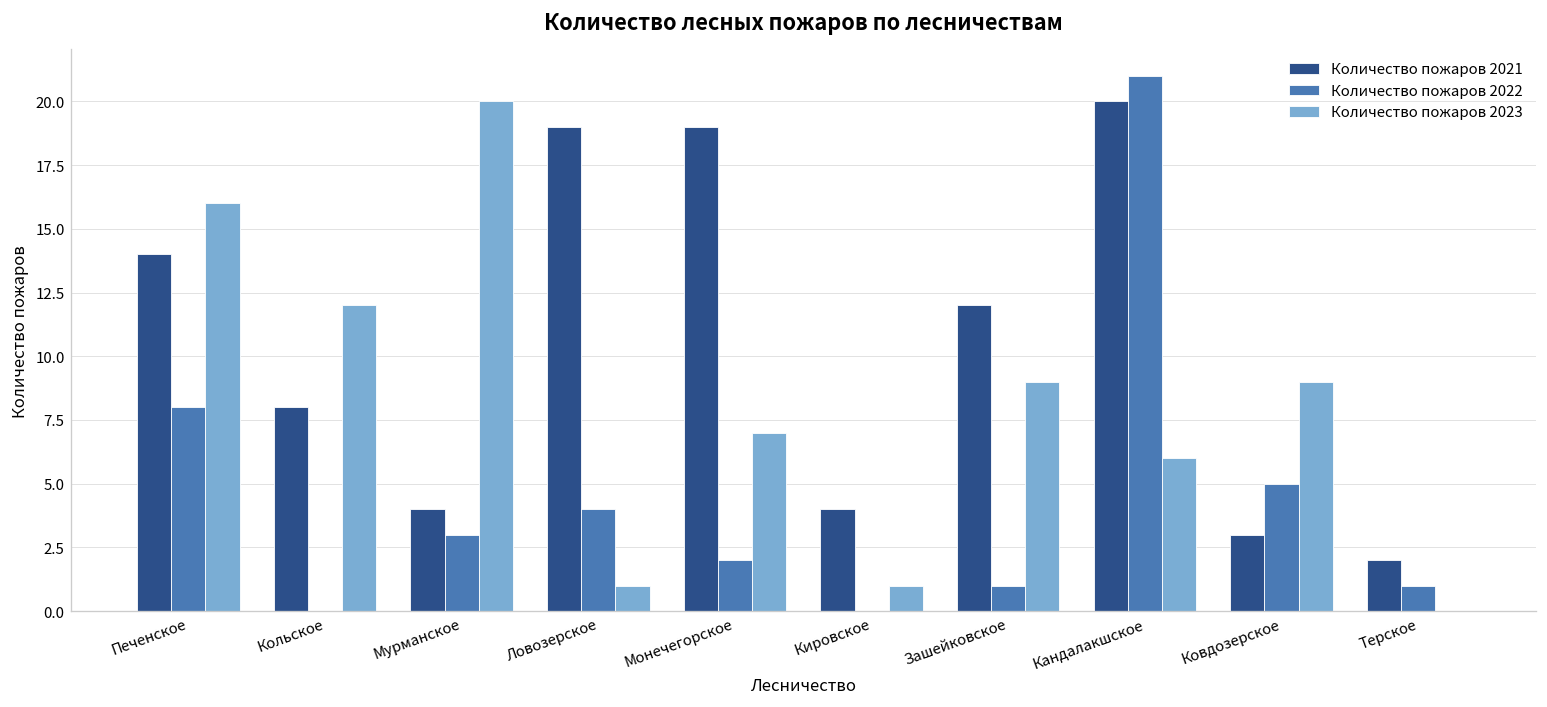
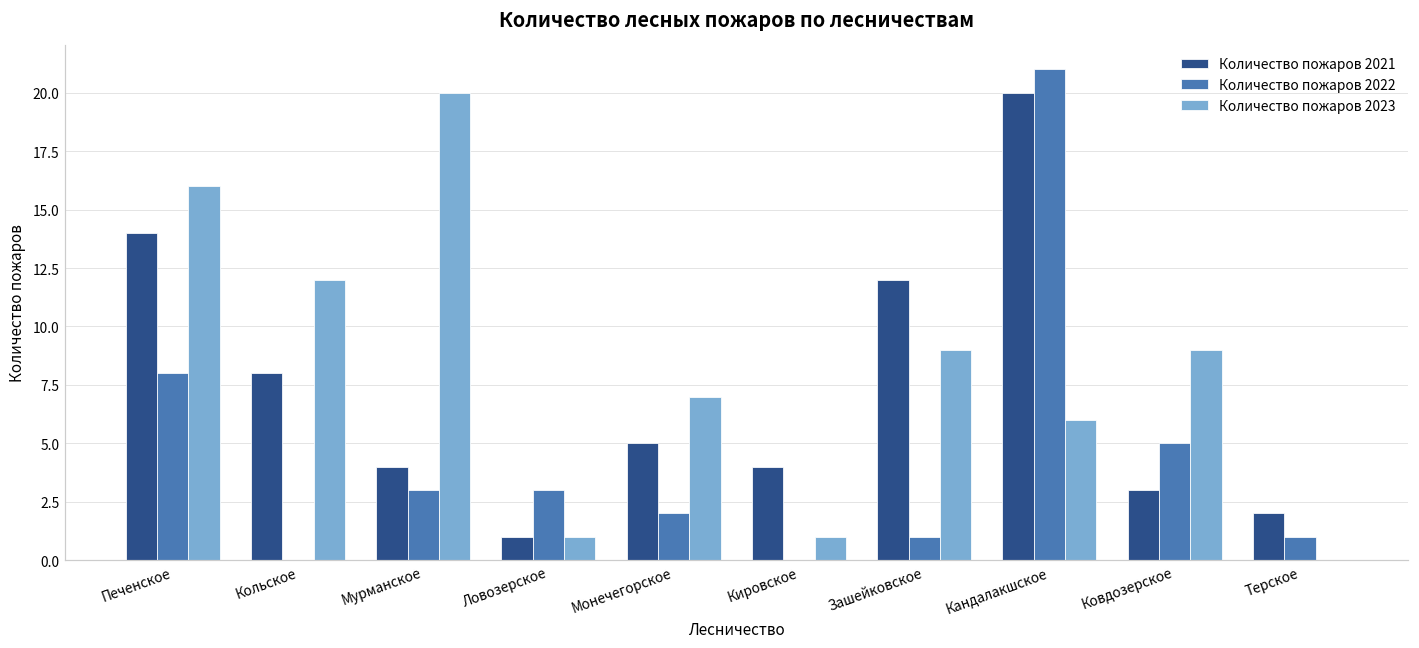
Количество пожаров 2021, Ловозерское: 19 -> 1
Количество пожаров 2022, Ловозерское: 4 -> 3
Количество пожаров 2021, Монечегорское: 19 -> 5
